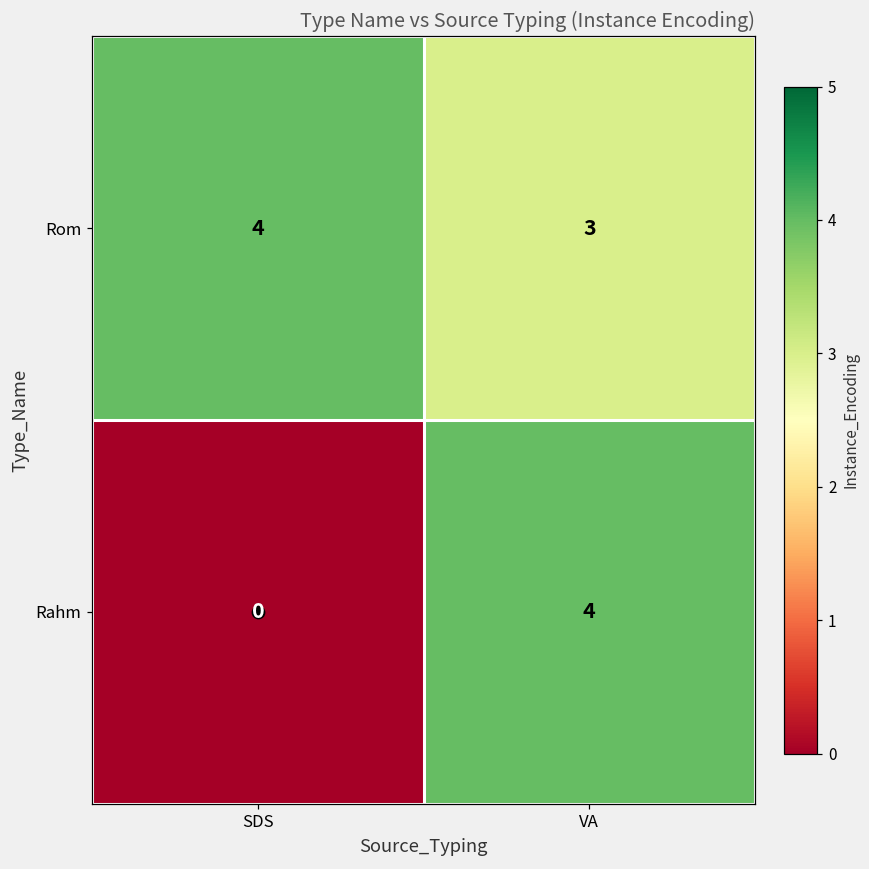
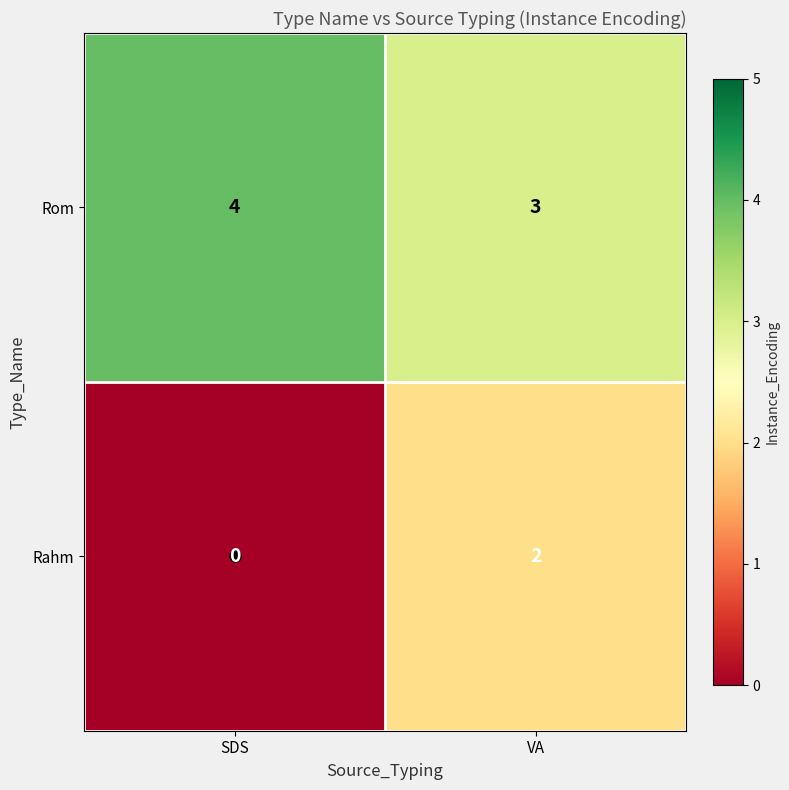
Rahm, VA: 4 -> 2
